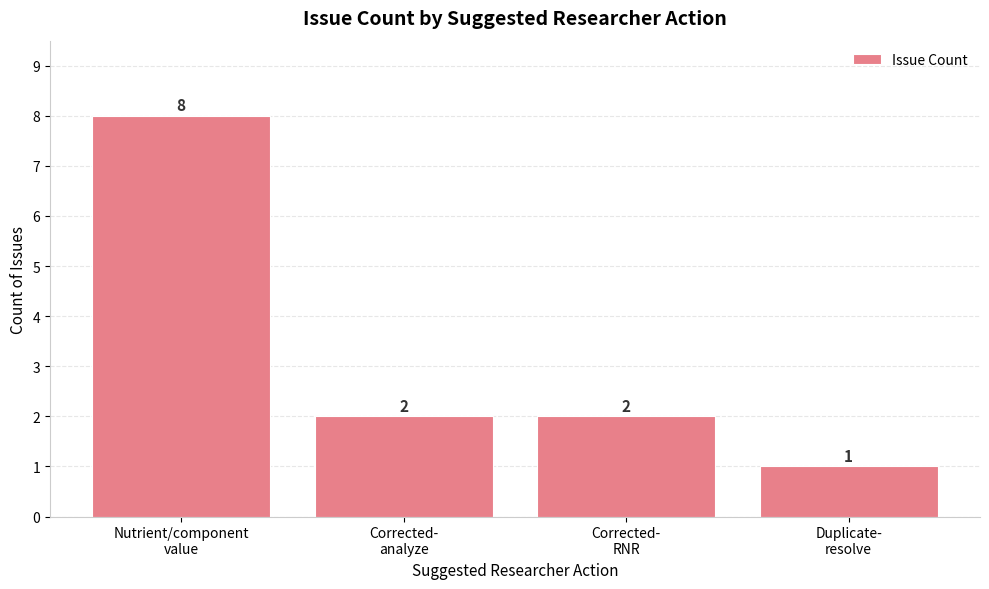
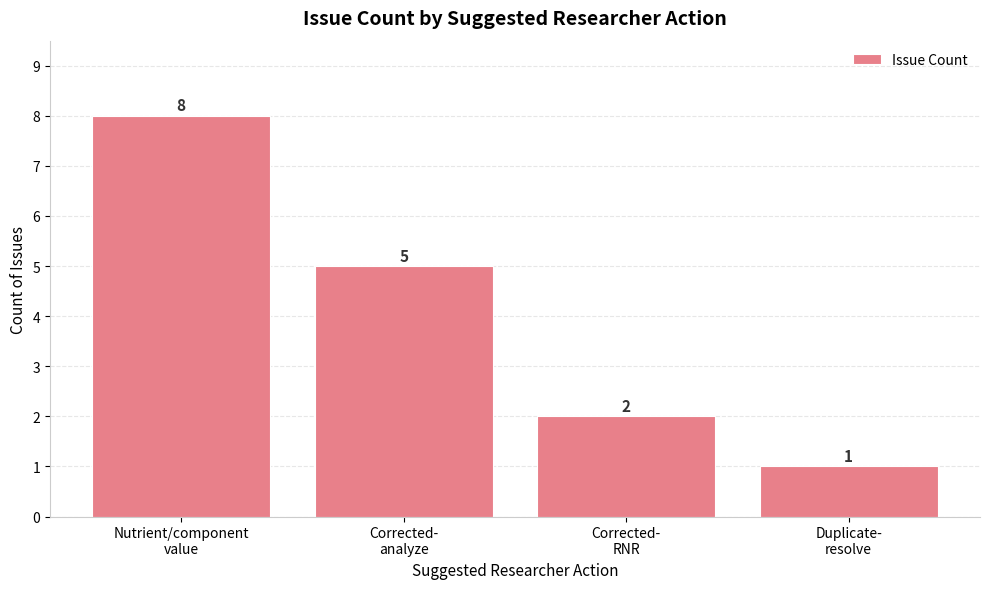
Corrected- analyze: 2 -> 5
